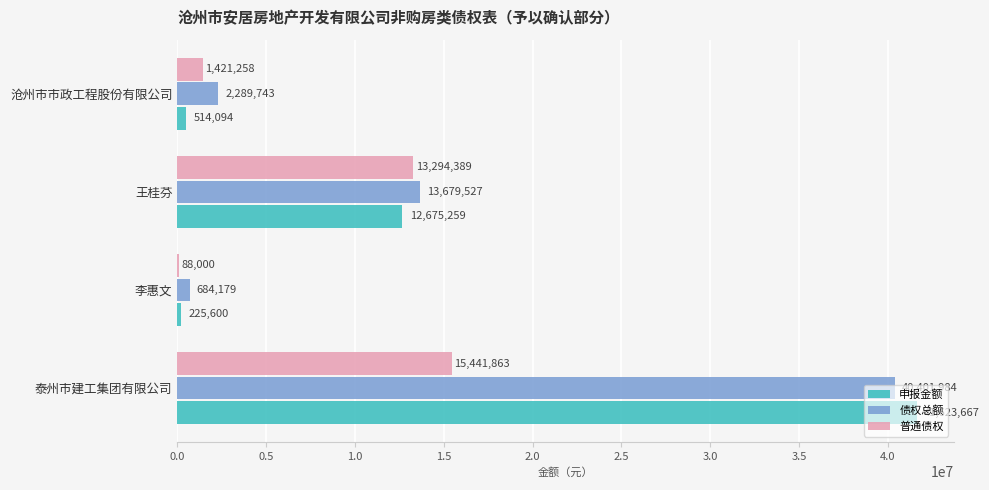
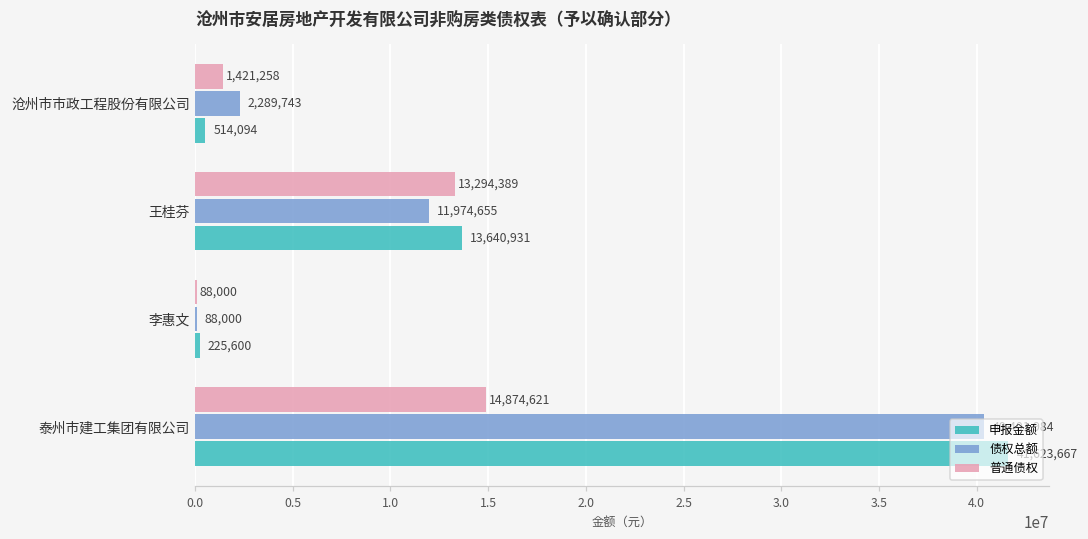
债权总额, 王桂芬: 13,679,527 -> 11,974,655
申报金额, 王桂芬: 12,675,259 -> 13,640,931
债权总额, 李惠文: 684,179 -> 88,000
普通债权, 泰州市建工集团有限公司: 15,441,863 -> 14,874,621
